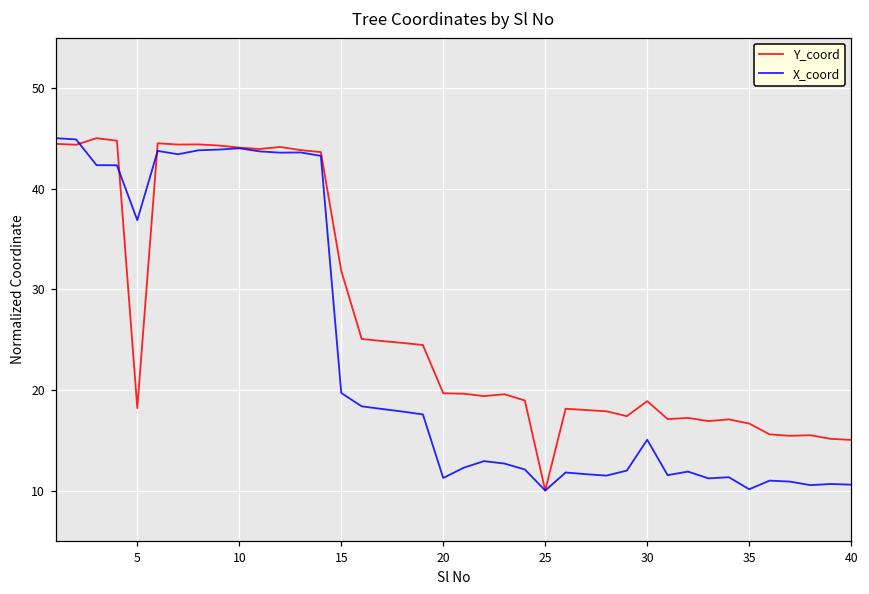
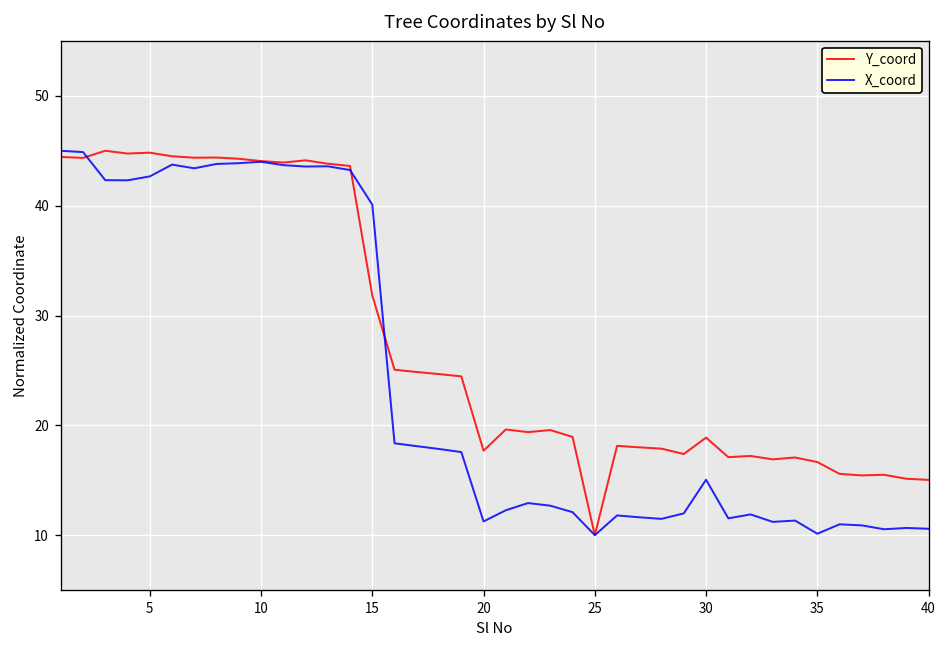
Y_coord, 5: 18 -> 45
X_coord, 5: 37 -> 43
X_coord, 15: 20 -> 40
Y_coord, 20: 20 -> 18
